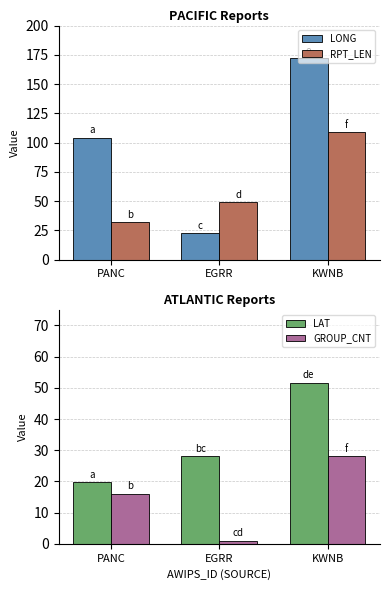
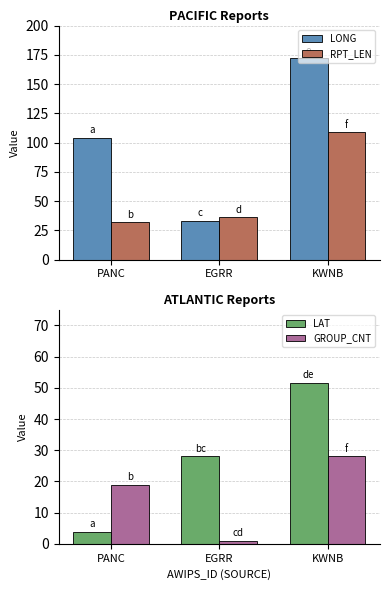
PACIFIC Reports, LONG, EGRR: 23 -> 33
PACIFIC Reports, RPT_LEN, EGRR: 49 -> 36
ATLANTIC Reports, LAT, PANC: 20 -> 4
ATLANTIC Reports, GROUP_CNT, PANC: 16 -> 19
